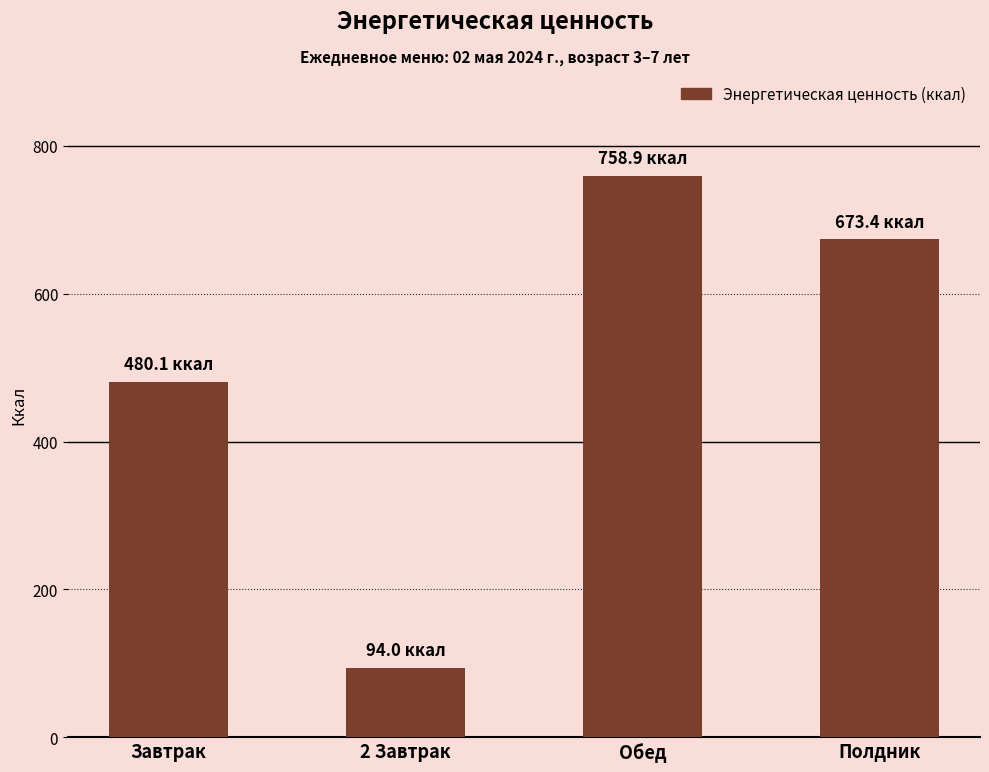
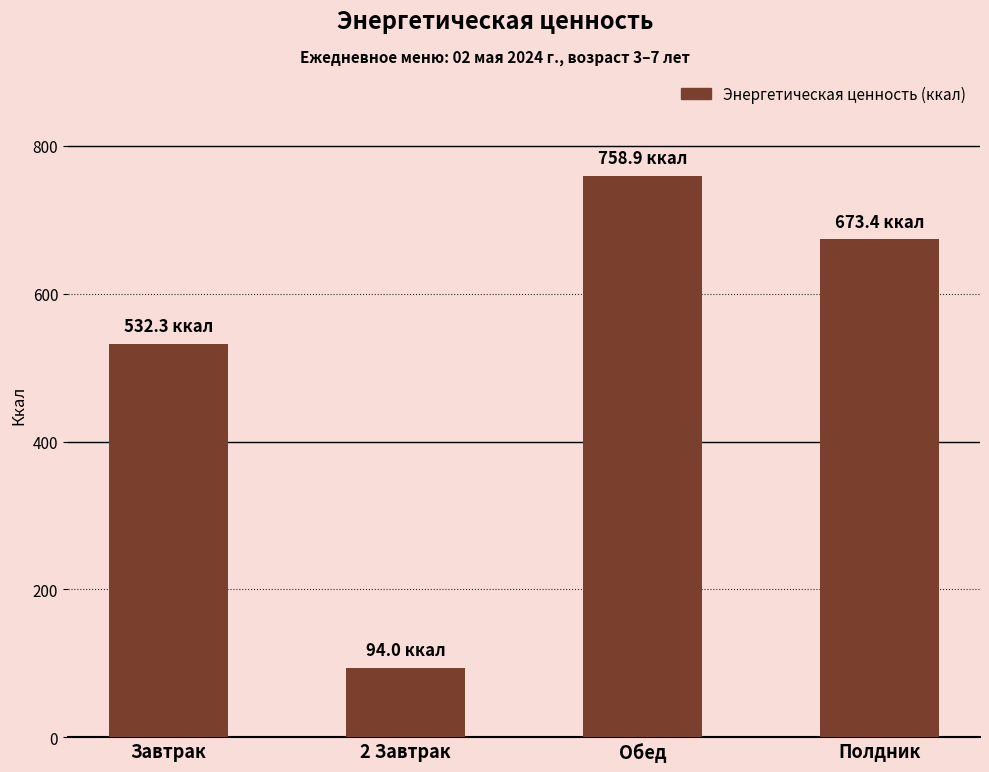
Завтрак: 480.1 -> 532.3
